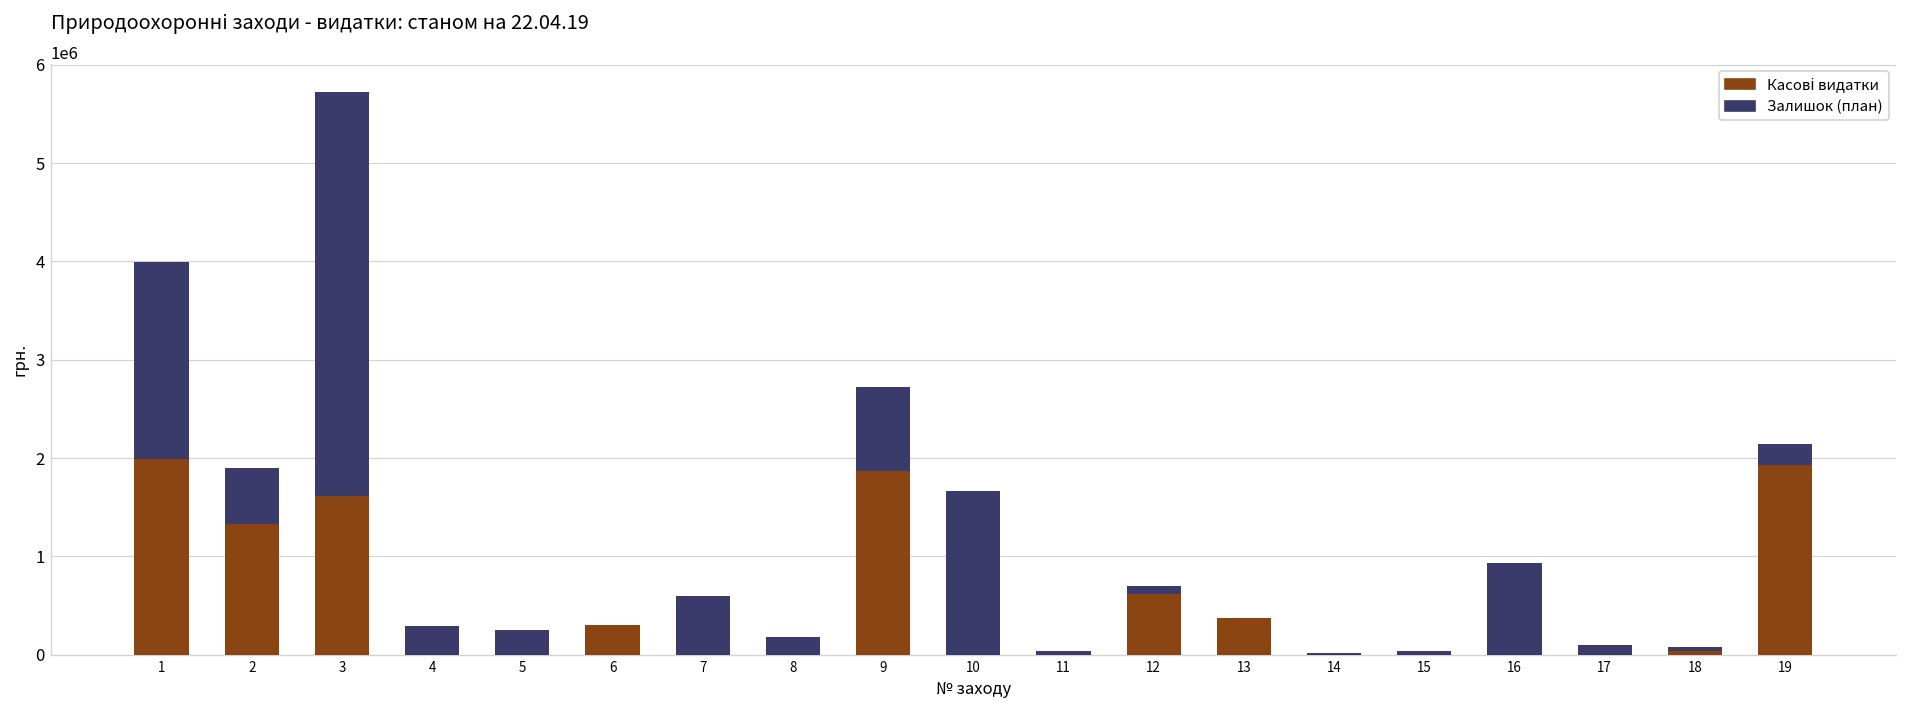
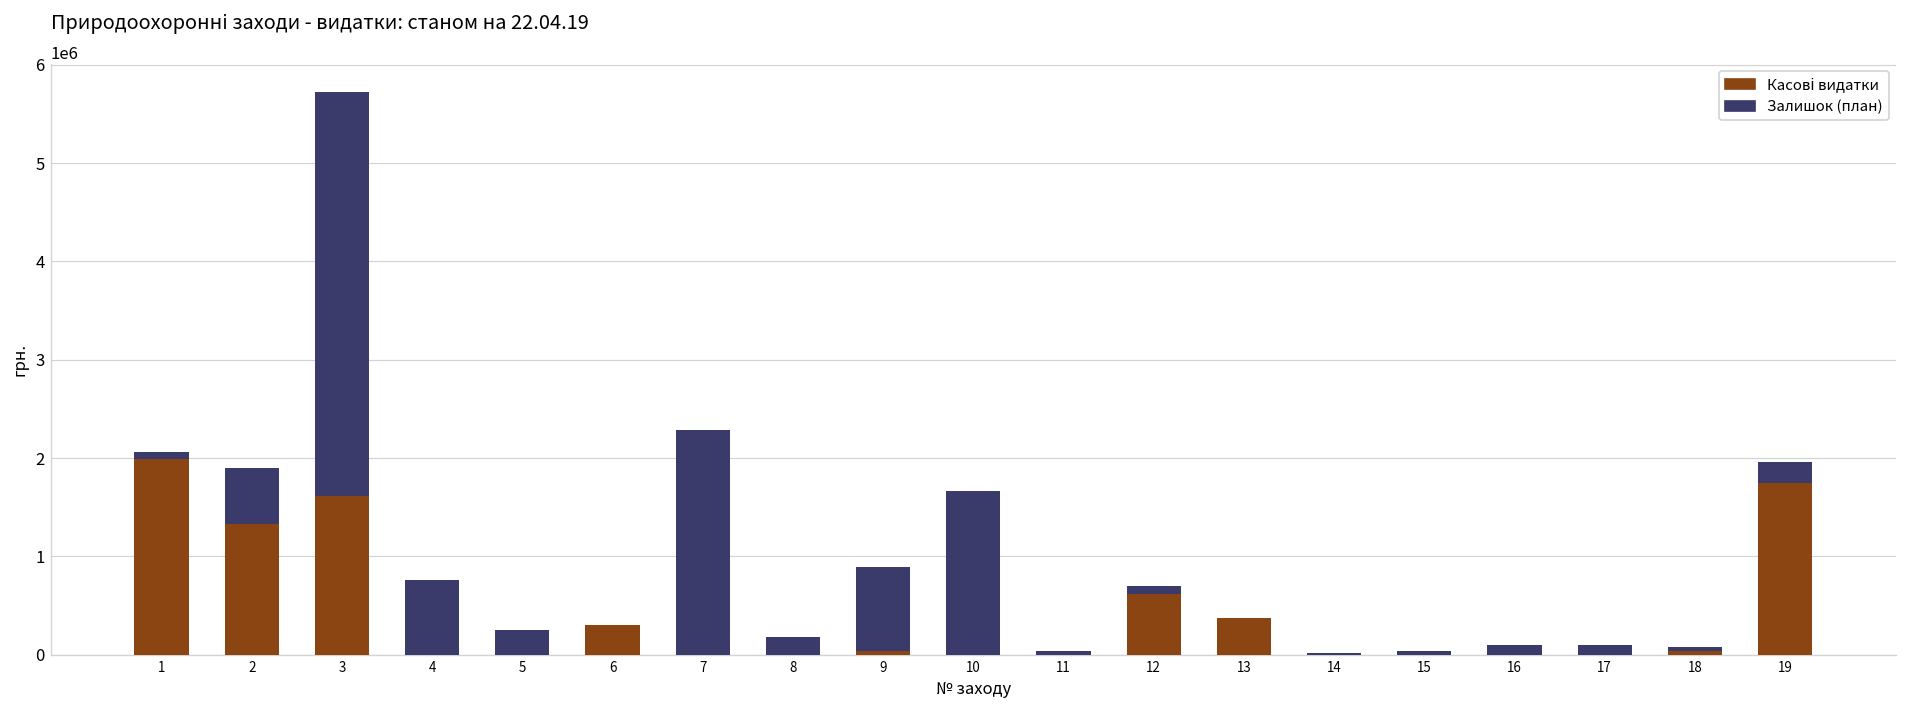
Залишок (план), 1: 2000000 -> 100000
Залишок (план), 4: 300000 -> 800000
Залишок (план), 7: 600000 -> 2300000
Касові видатки, 9: 1900000 -> 0
Залишок (план), 16: 900000 -> 100000
Касові видатки, 19: 1900000 -> 1700000
